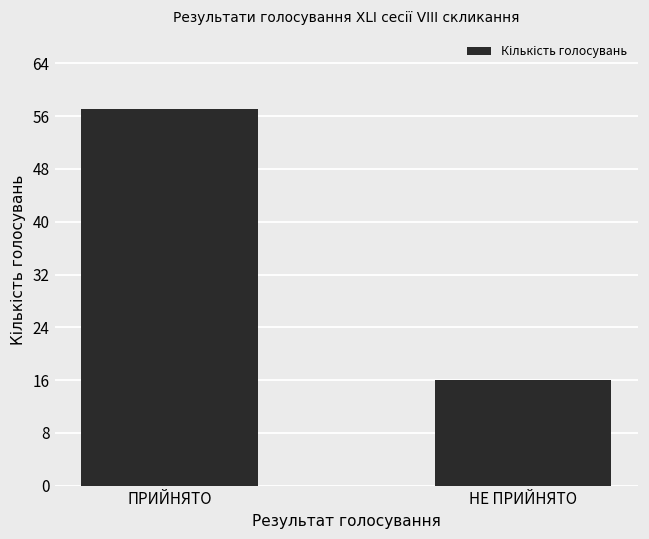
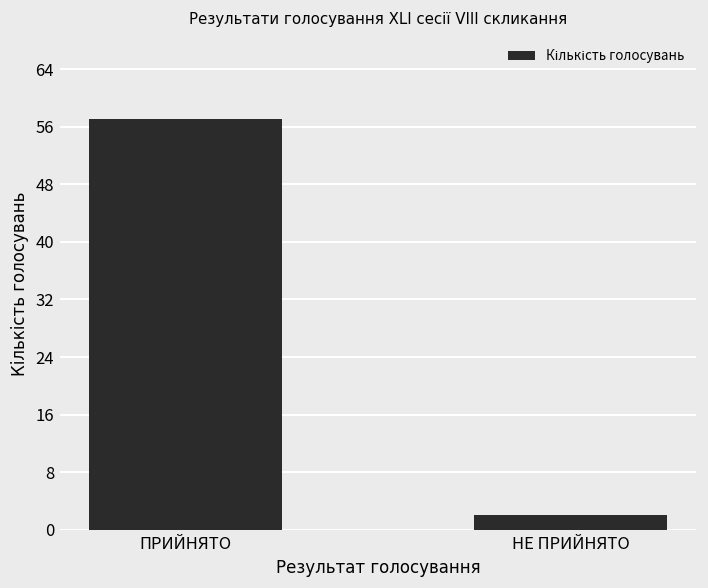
НЕ ПРИЙНЯТО: 16 -> 2
